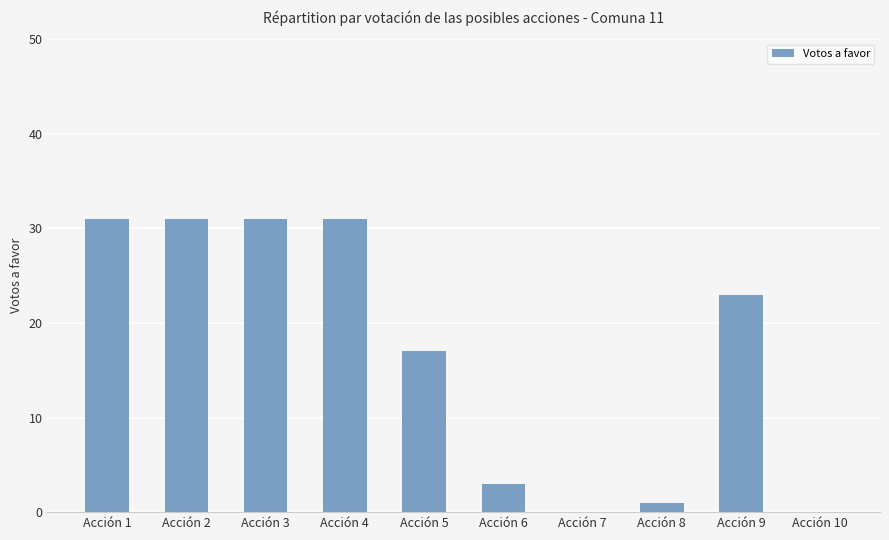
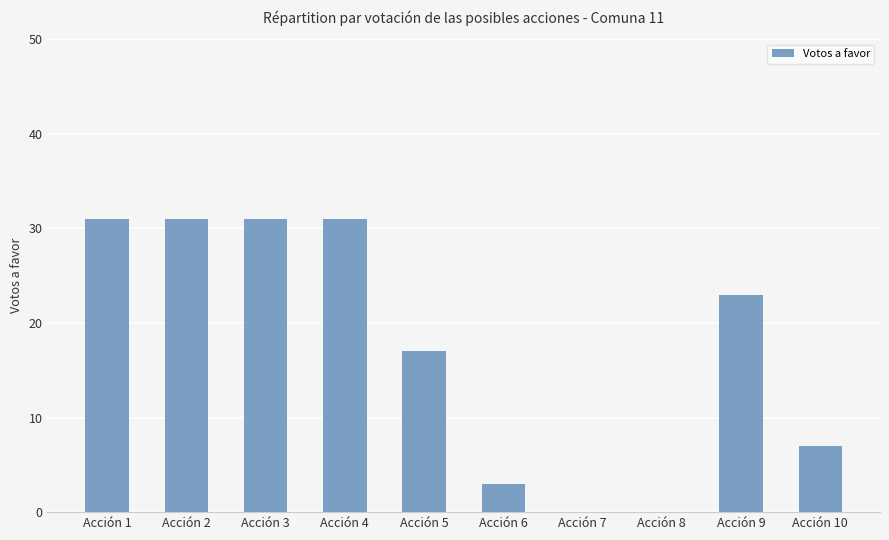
Acción 8: 1 -> 0
Acción 10: 0 -> 7
